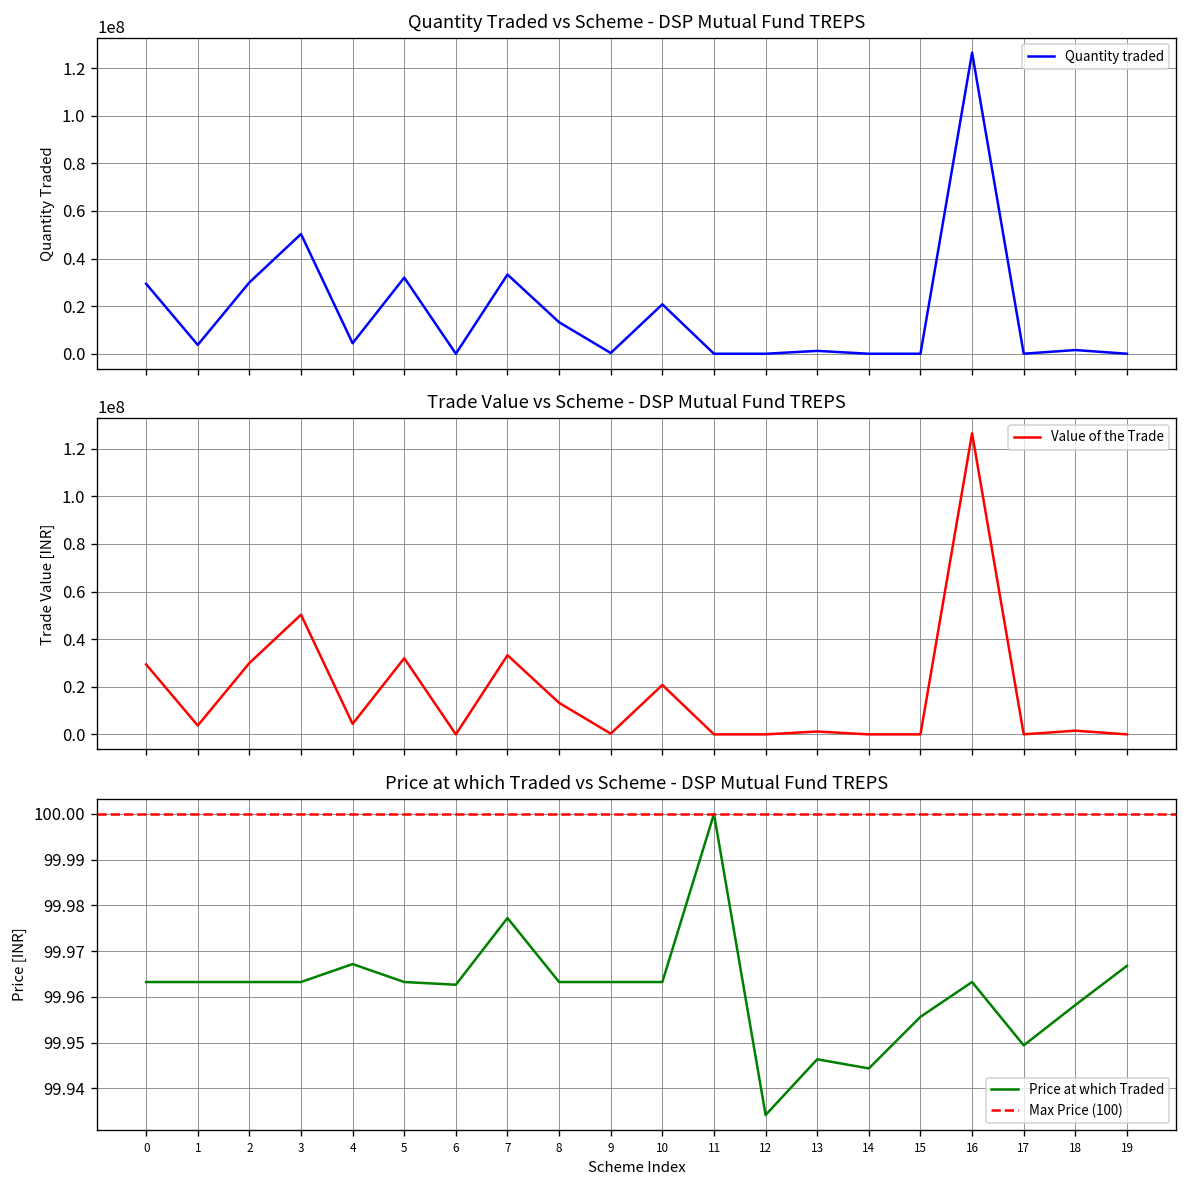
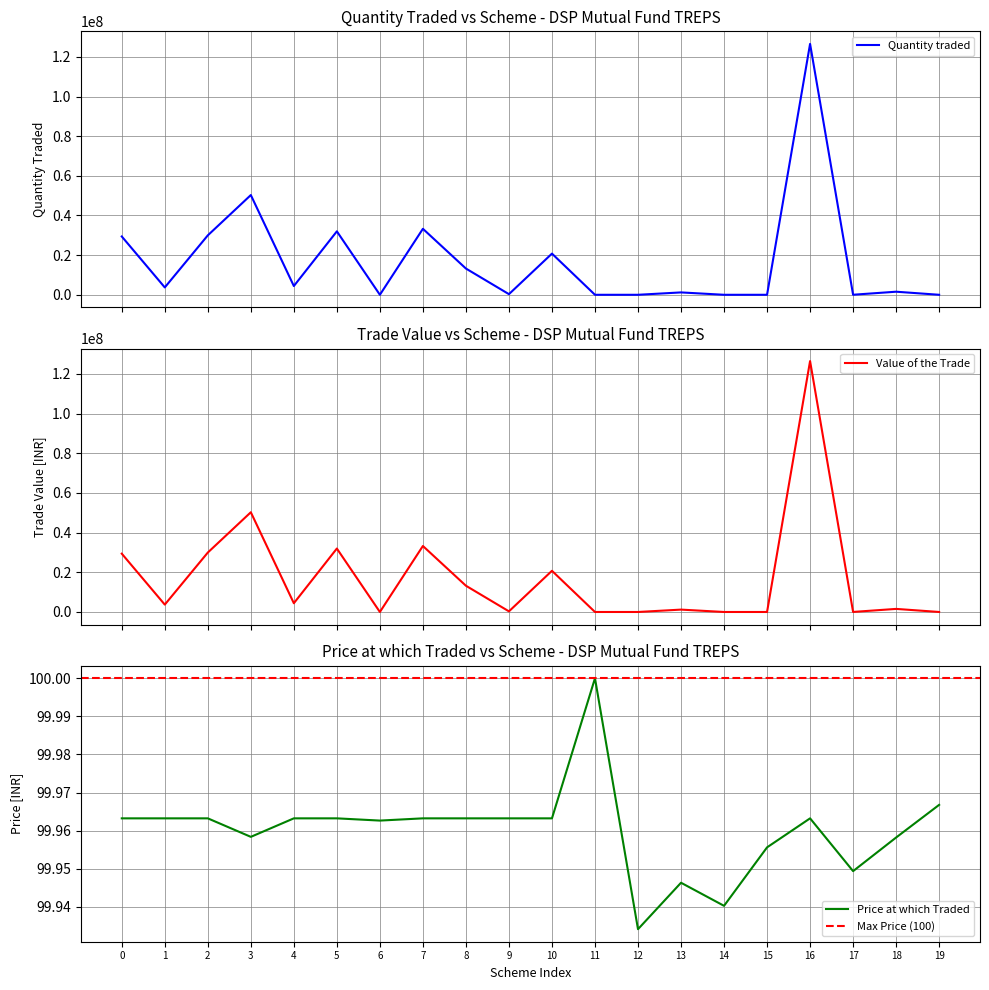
Price at which Traded vs Scheme - DSP Mutual Fund TREPS, 3: 99.963 -> 99.958
Price at which Traded vs Scheme - DSP Mutual Fund TREPS, 4: 99.967 -> 99.963
Price at which Traded vs Scheme - DSP Mutual Fund TREPS, 7: 99.977 -> 99.963
Price at which Traded vs Scheme - DSP Mutual Fund TREPS, 14: 99.944 -> 99.940
